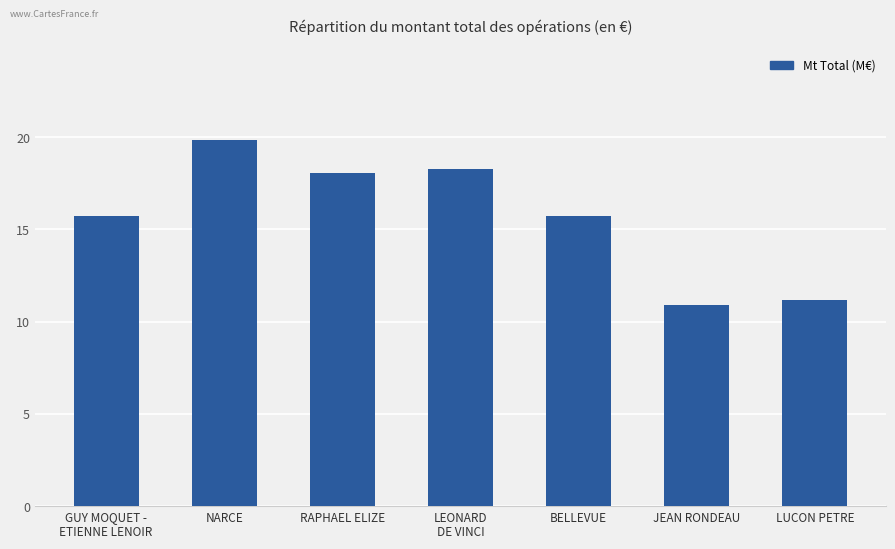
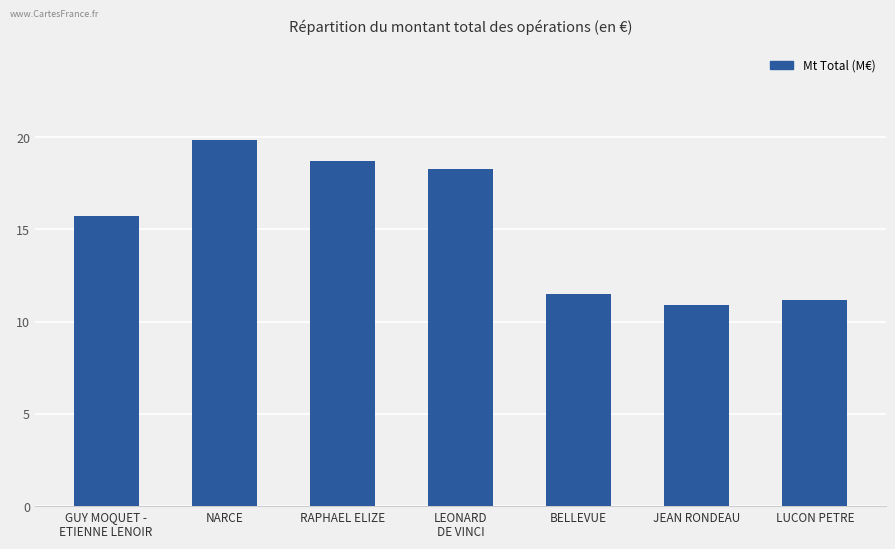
RAPHAEL ELIZE: 18.1 -> 18.7
BELLEVUE: 15.7 -> 11.5
